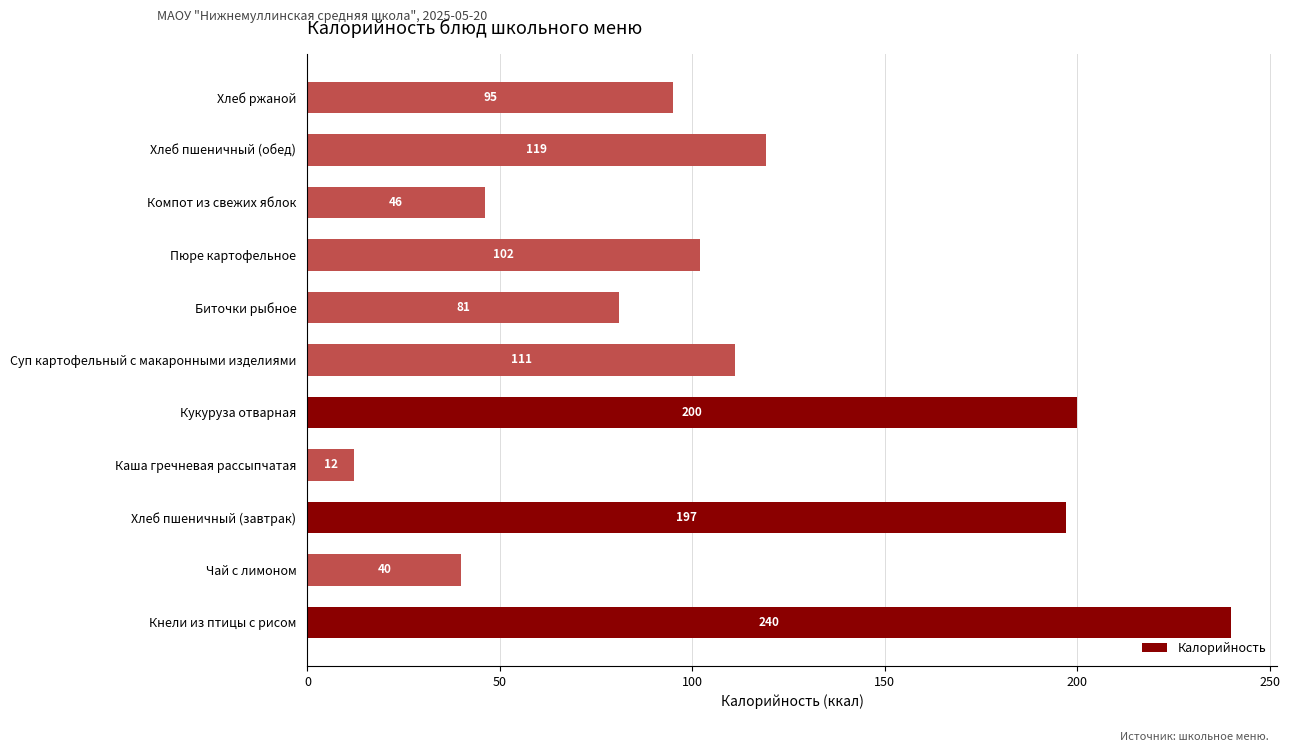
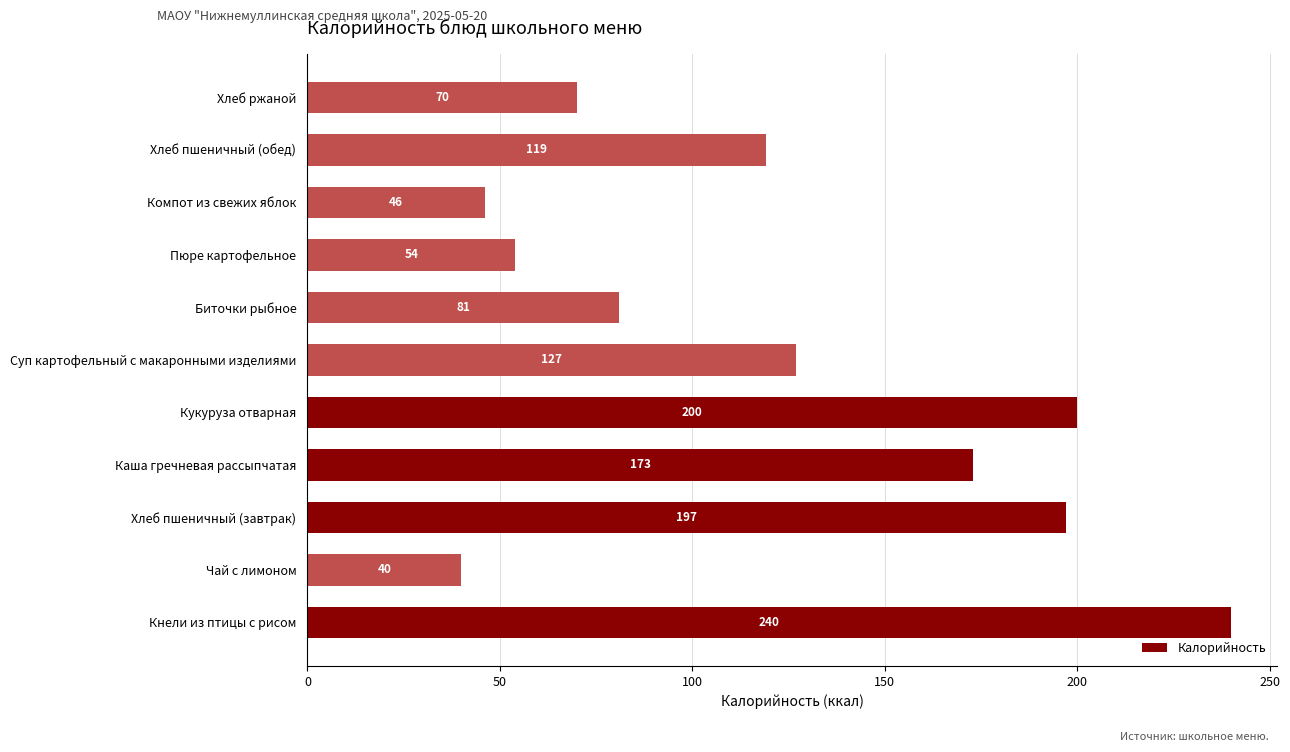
Хлеб ржаной: 95 -> 70
Пюре картофельное: 102 -> 54
Суп картофельный с макаронными изделиями: 111 -> 127
Каша гречневая рассыпчатая: 12 -> 173
